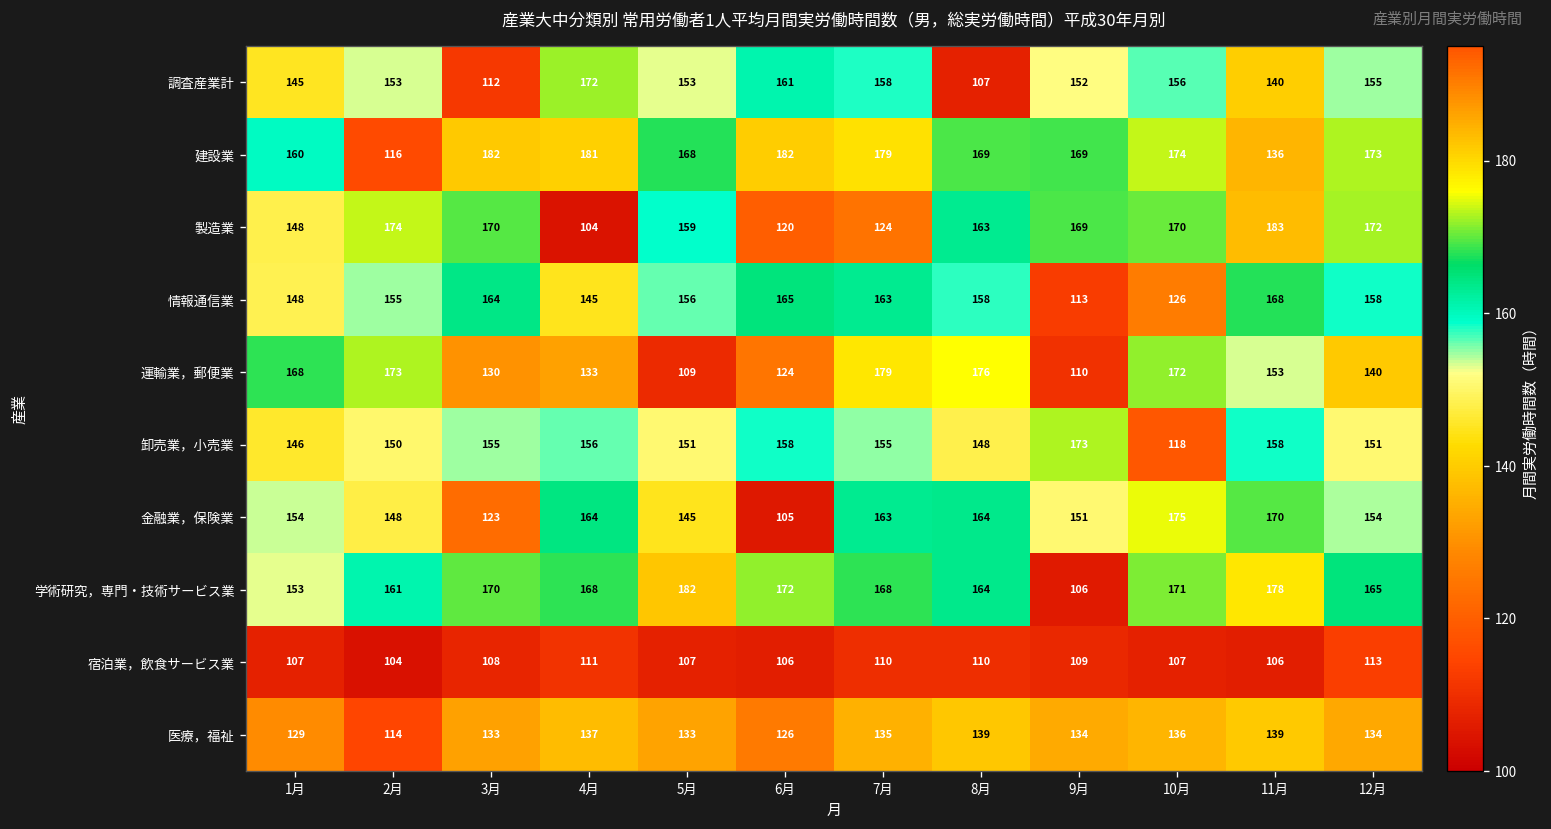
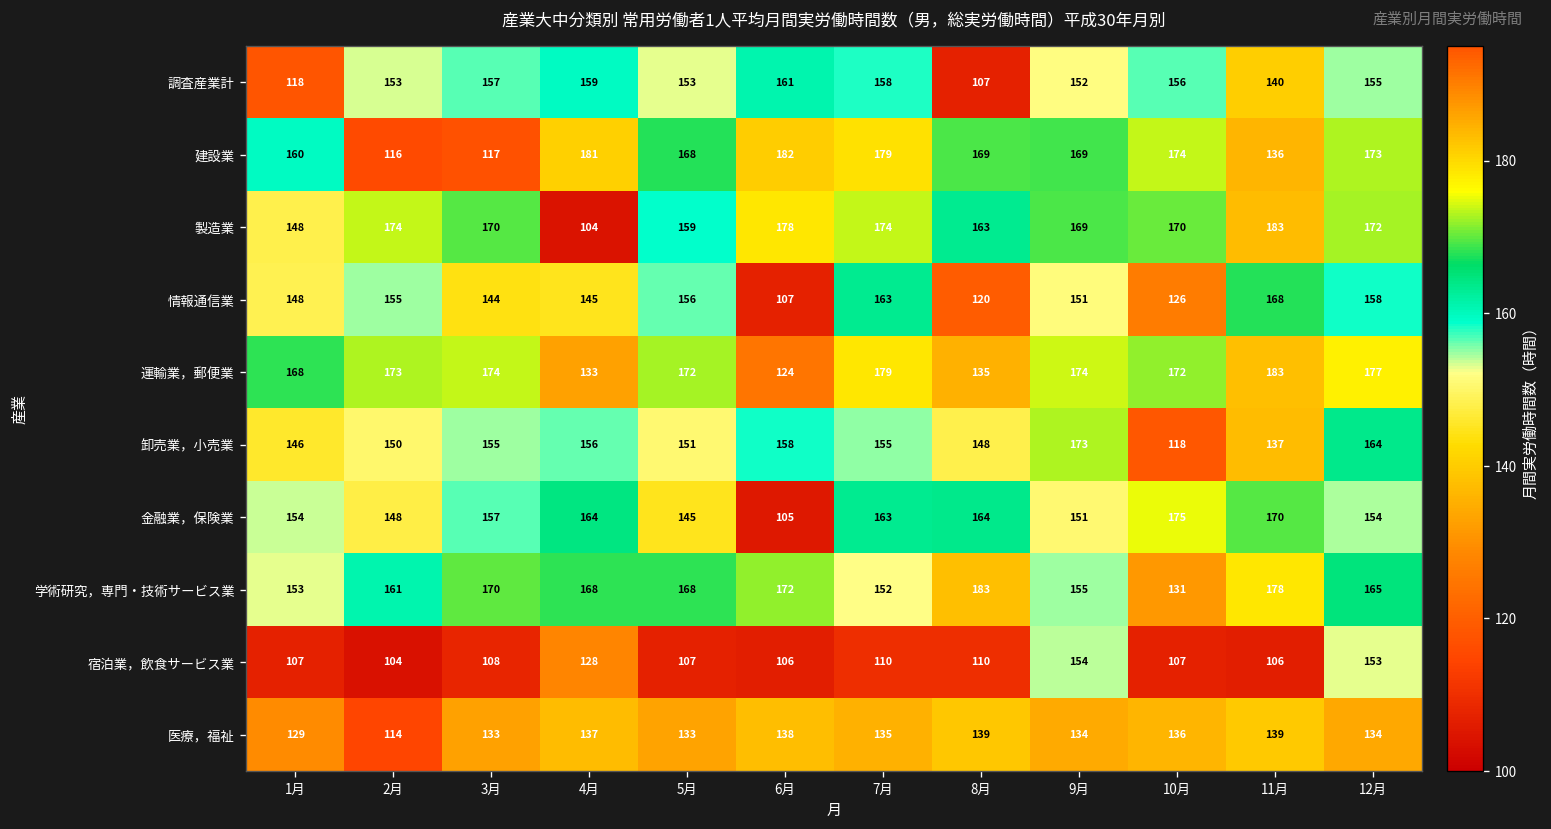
調査産業計, 1月: 145 -> 118
調査産業計, 3月: 112 -> 157
調査産業計, 4月: 172 -> 159
建設業, 3月: 182 -> 117
製造業, 6月: 120 -> 178
製造業, 7月: 124 -> 174
情報通信業, 3月: 164 -> 144
情報通信業, 6月: 165 -> 107
情報通信業, 8月: 158 -> 120
情報通信業, 9月: 113 -> 151
運輸業，郵便業, 3月: 130 -> 174
運輸業，郵便業, 5月: 109 -> 172
運輸業，郵便業, 8月: 176 -> 135
運輸業，郵便業, 9月: 110 -> 174
運輸業，郵便業, 11月: 153 -> 183
運輸業，郵便業, 12月: 140 -> 177
卸売業，小売業, 11月: 158 -> 137
卸売業，小売業, 12月: 151 -> 164
金融業，保険業, 3月: 123 -> 157
学術研究，専門・技術サービス業, 5月: 182 -> 168
学術研究，専門・技術サービス業, 7月: 168 -> 152
学術研究，専門・技術サービス業, 8月: 164 -> 183
学術研究，専門・技術サービス業, 9月: 106 -> 155
学術研究，専門・技術サービス業, 10月: 171 -> 131
宿泊業，飲食サービス業, 4月: 111 -> 128
宿泊業，飲食サービス業, 9月: 109 -> 154
宿泊業，飲食サービス業, 12月: 113 -> 153
医療，福祉, 6月: 126 -> 138
